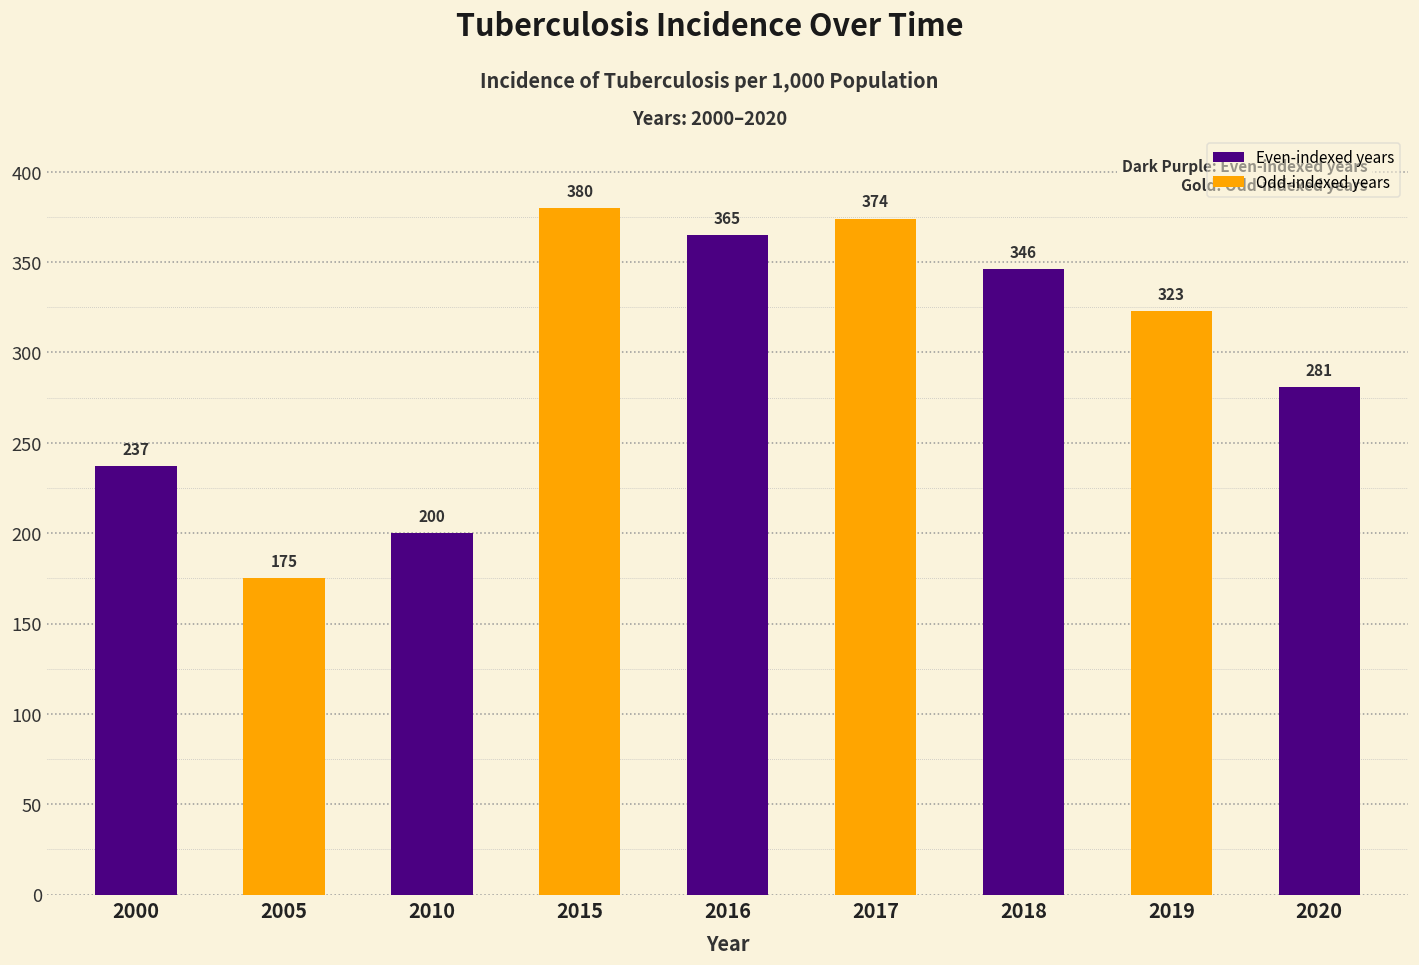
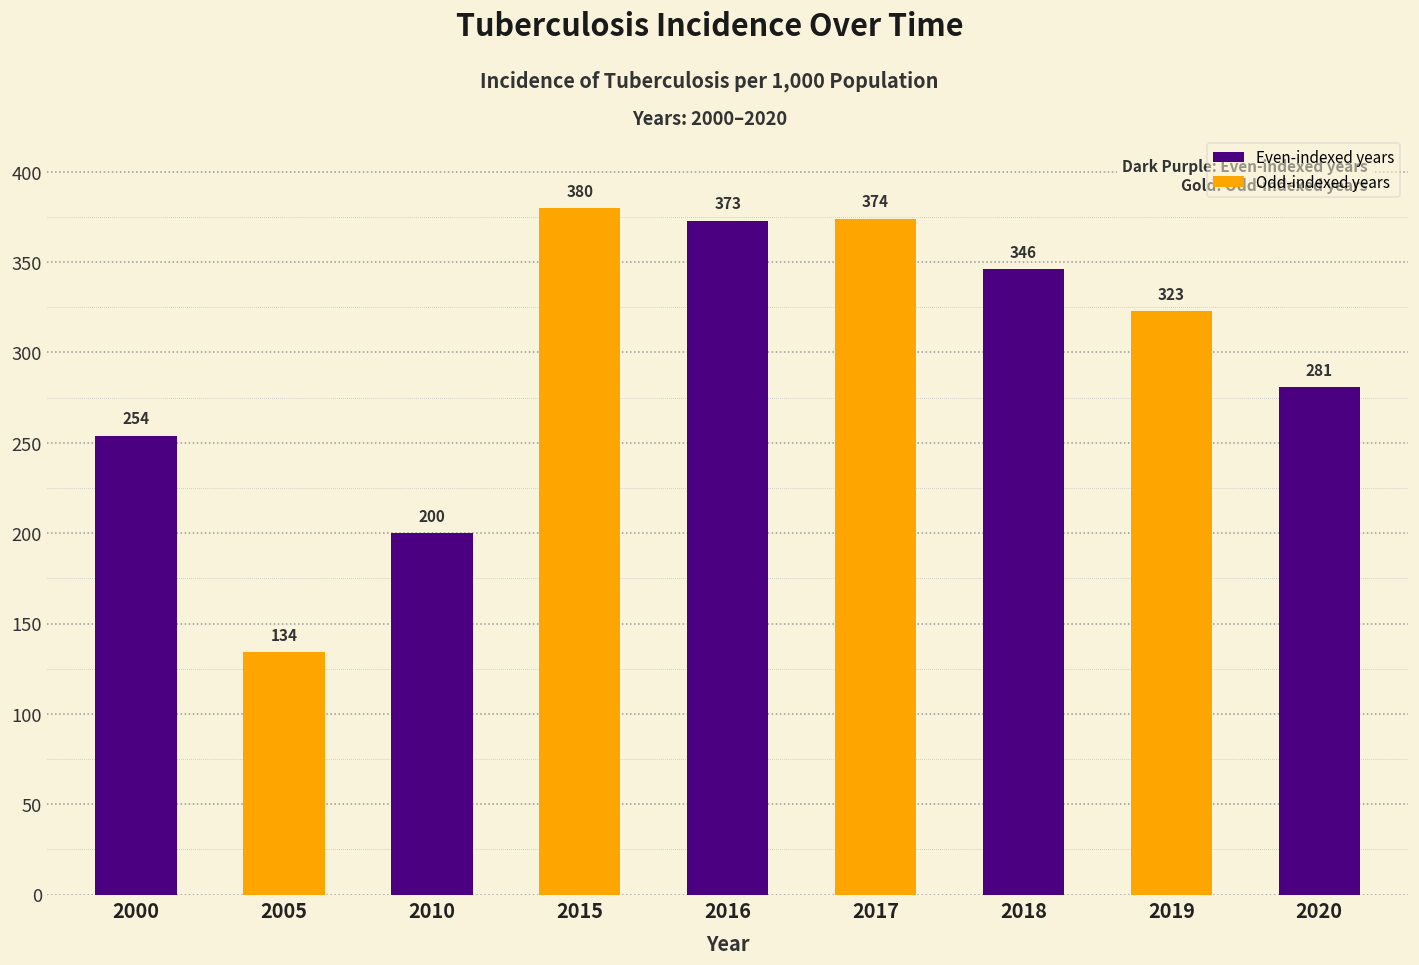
2000: 237 -> 254
2005: 175 -> 134
2016: 365 -> 373
